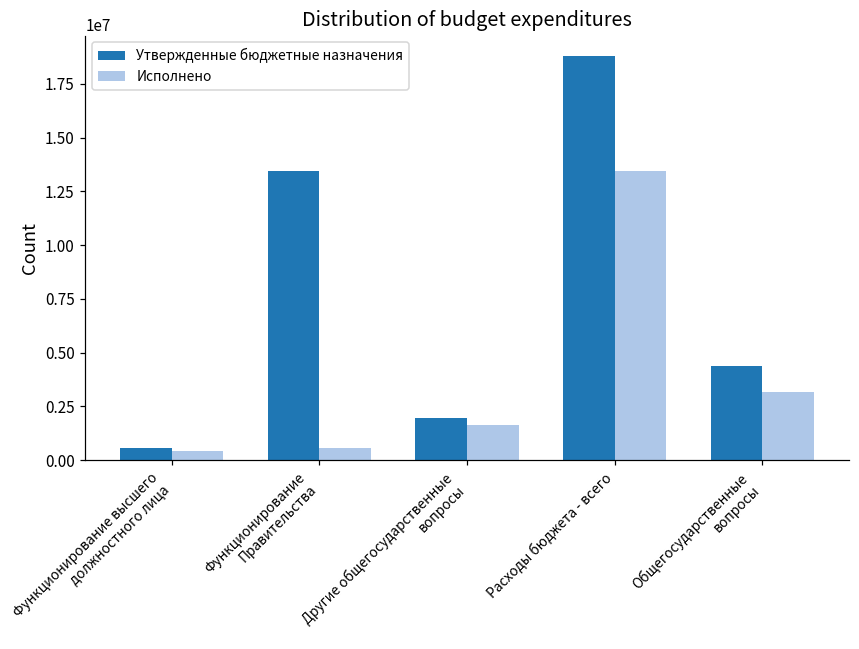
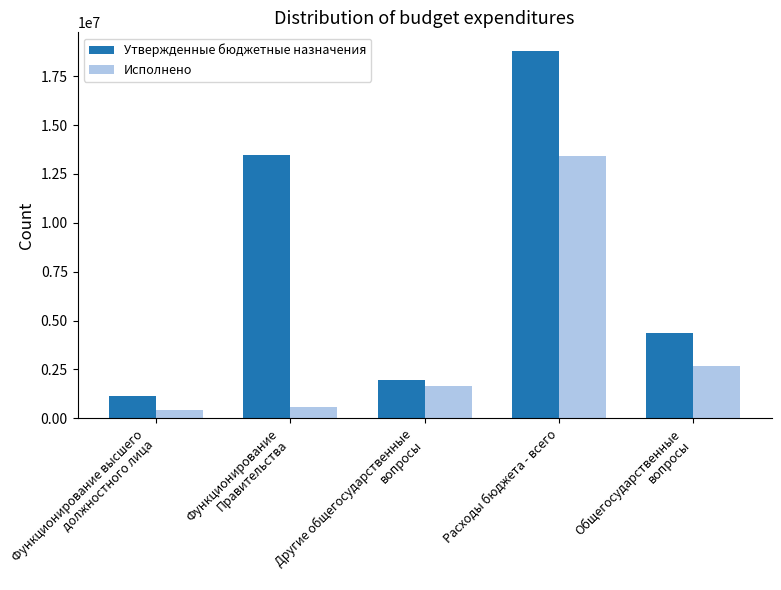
Утвержденные бюджетные назначения, Функционирование высшего должностного лица: 600000 -> 1100000
Исполнено, Общегосударственные вопросы: 3200000 -> 2700000
